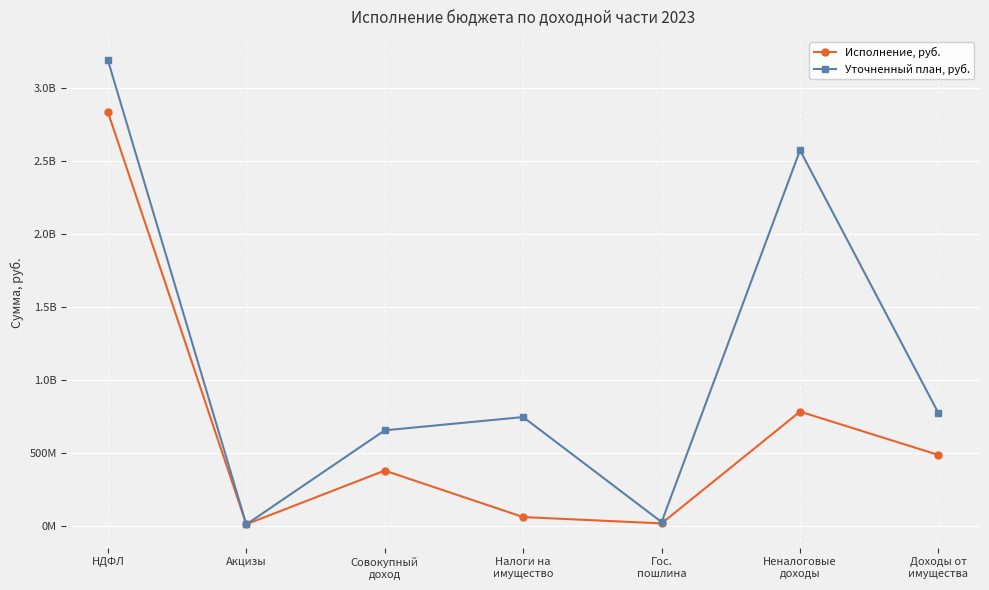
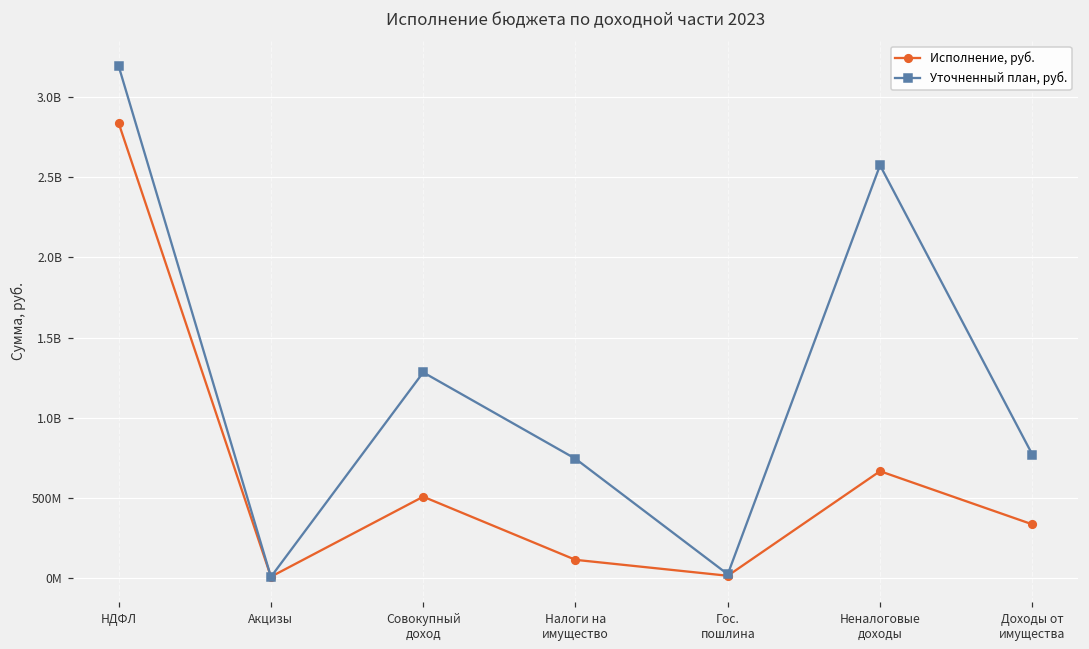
Исполнение, руб., Совокупный доход: 380000000 -> 510000000
Уточненный план, руб., Совокупный доход: 650000000 -> 1280000000
Исполнение, руб., Налоги на имущество: 60000000 -> 110000000
Исполнение, руб., Неналоговые доходы: 780000000 -> 670000000
Исполнение, руб., Доходы от имущества: 480000000 -> 340000000
